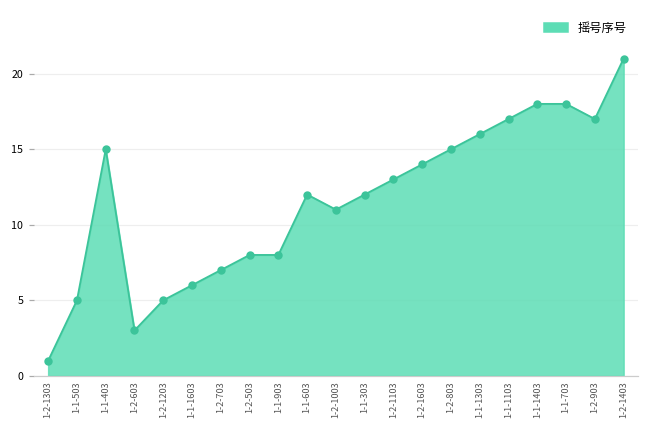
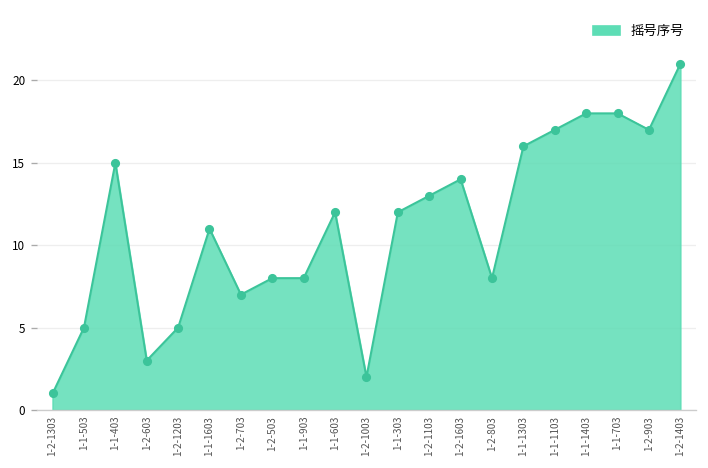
1-1-1603: 6 -> 11
1-2-1003: 11 -> 2
1-2-803: 15 -> 8
